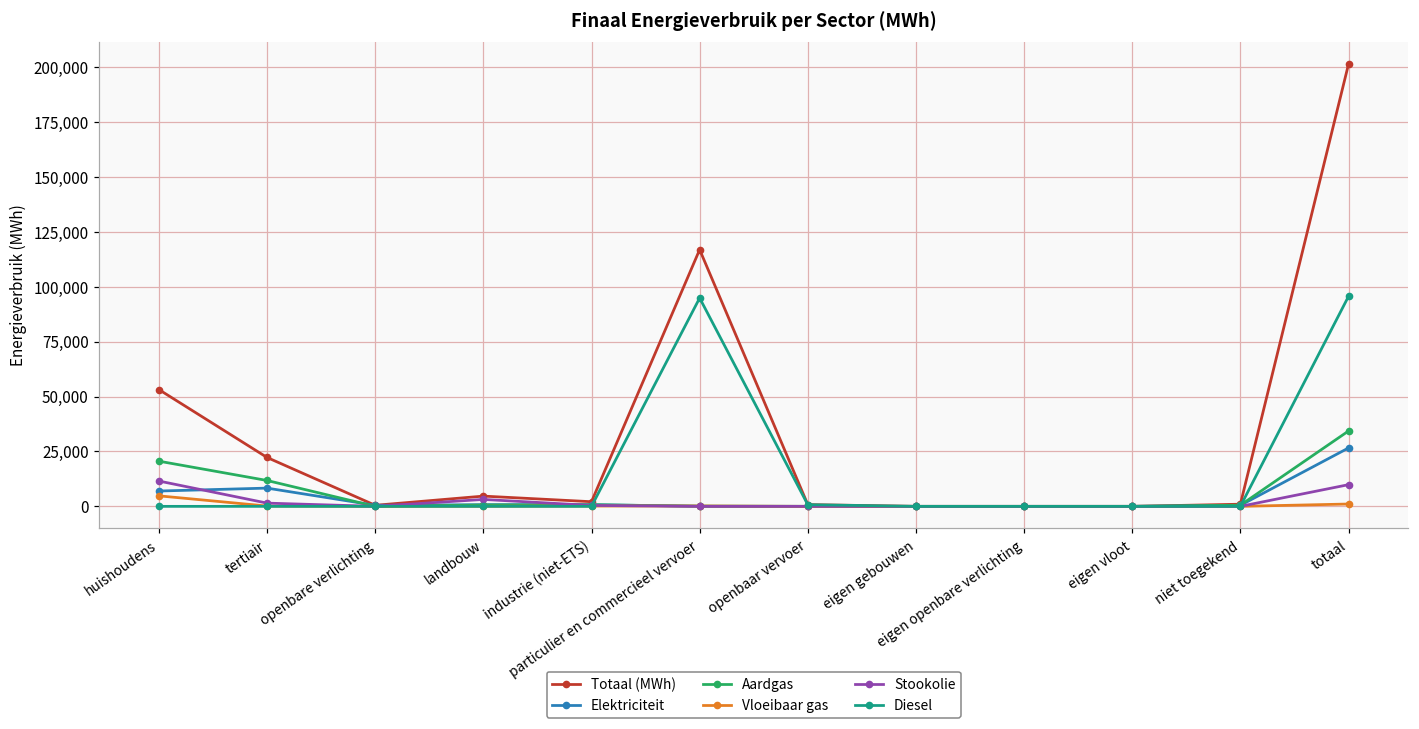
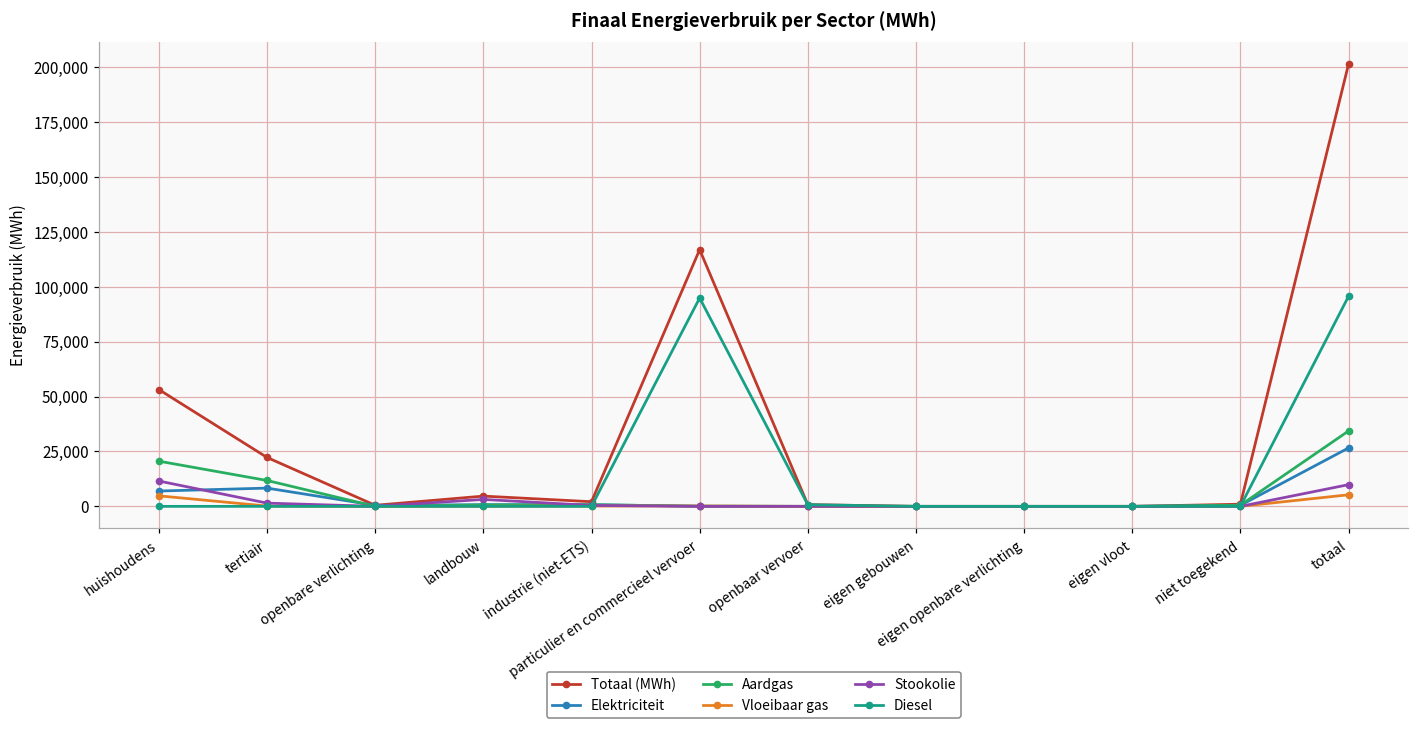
Vloeibaar gas, totaal: 1,000 -> 5,000
